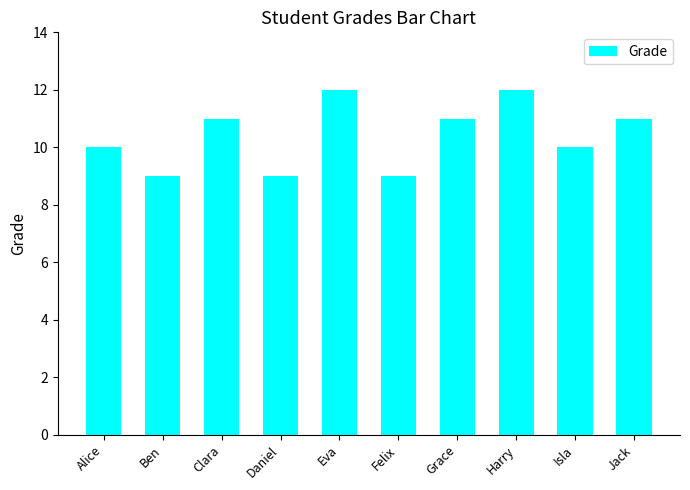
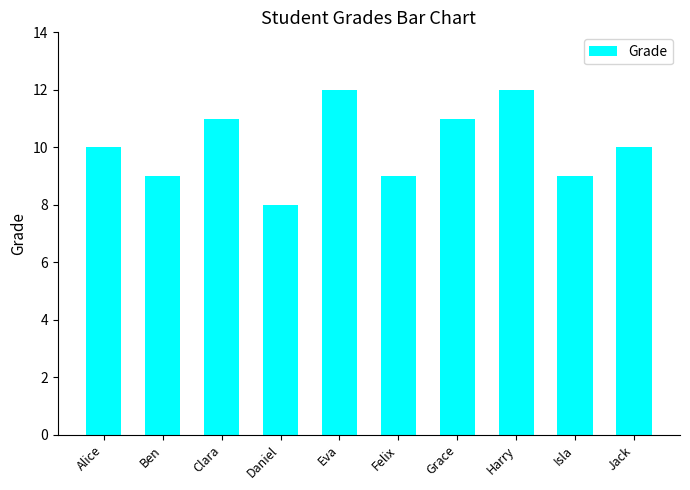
Daniel: 9 -> 8
Isla: 10 -> 9
Jack: 11 -> 10
